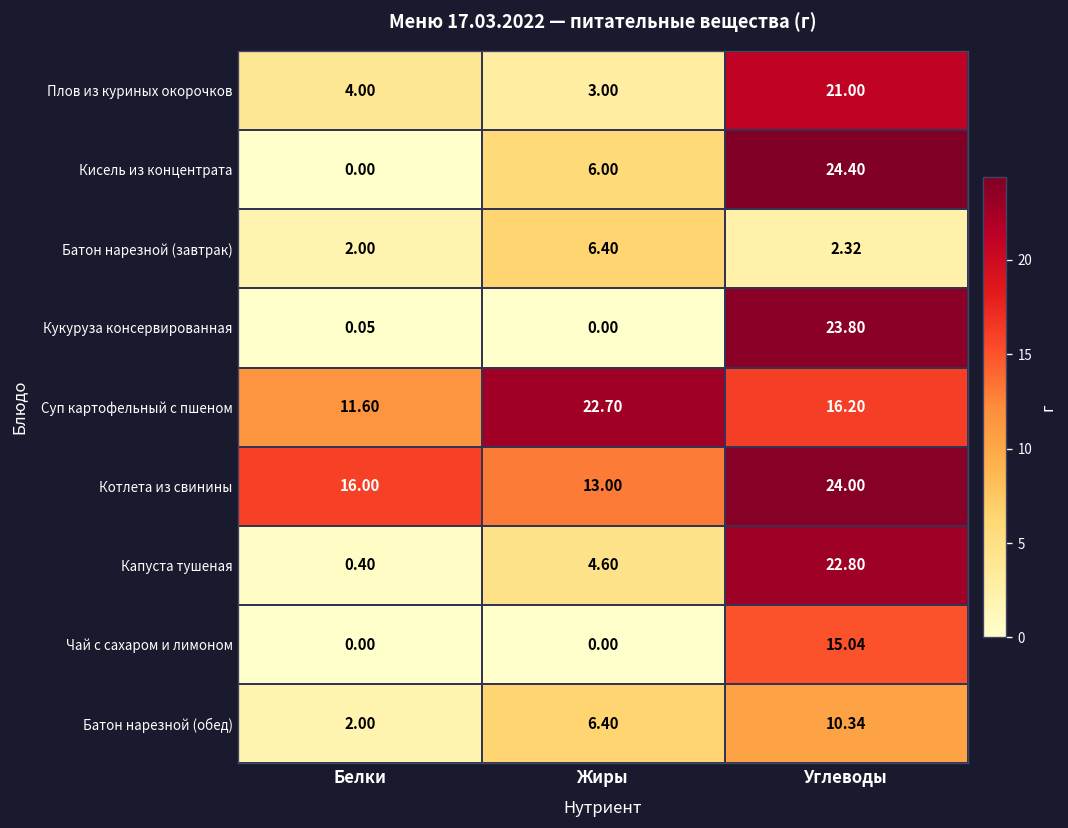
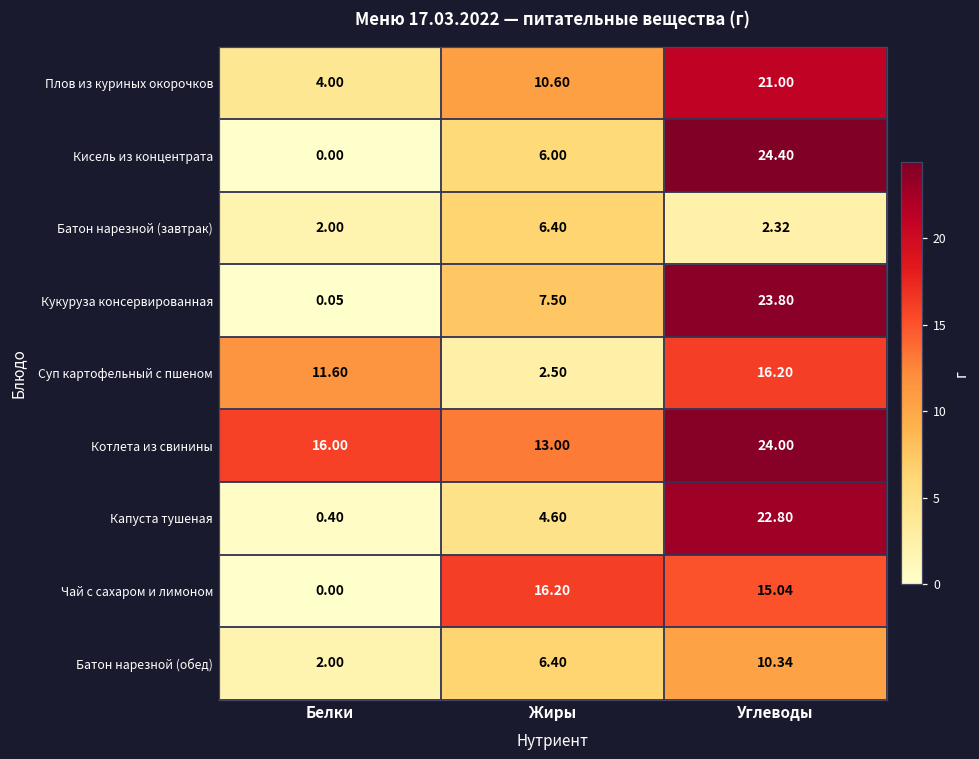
Плов из куриных окорочков, Жиры: 3.00 -> 10.60
Кукуруза консервированная, Жиры: 0.00 -> 7.50
Суп картофельный с пшеном, Жиры: 22.70 -> 2.50
Чай с сахаром и лимоном, Жиры: 0.00 -> 16.20
